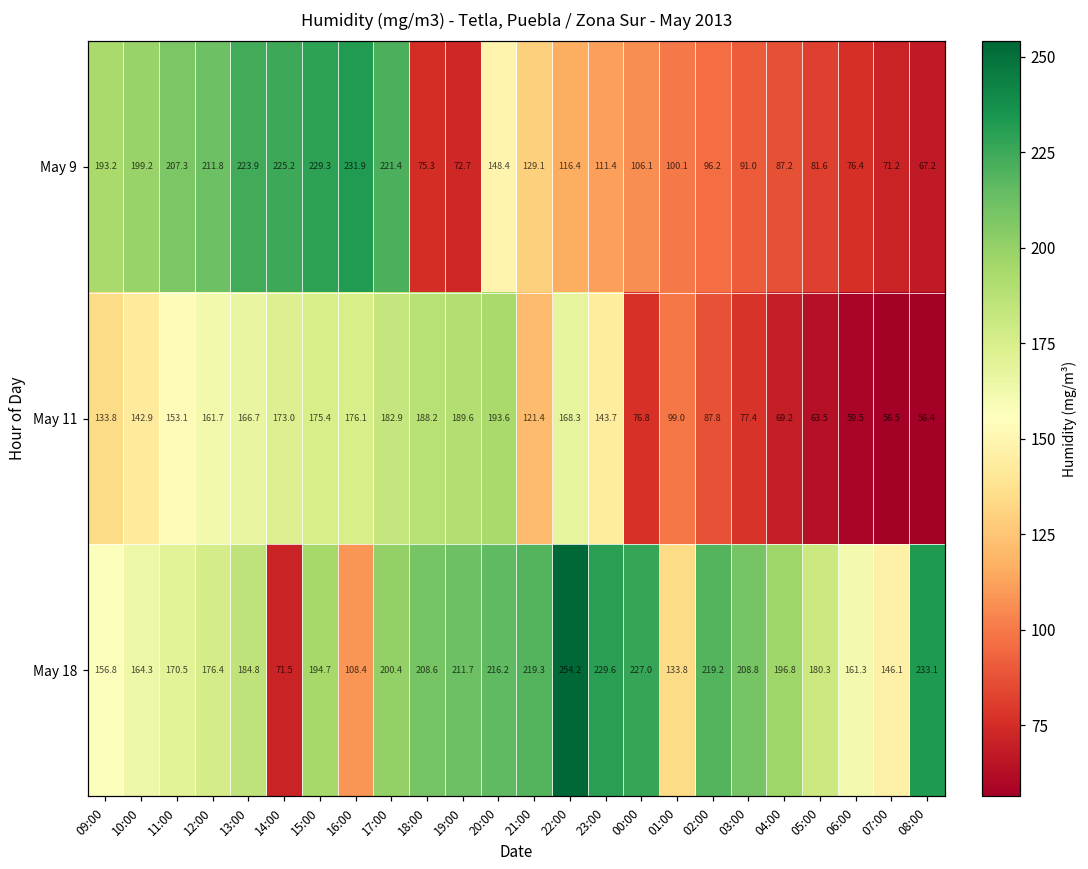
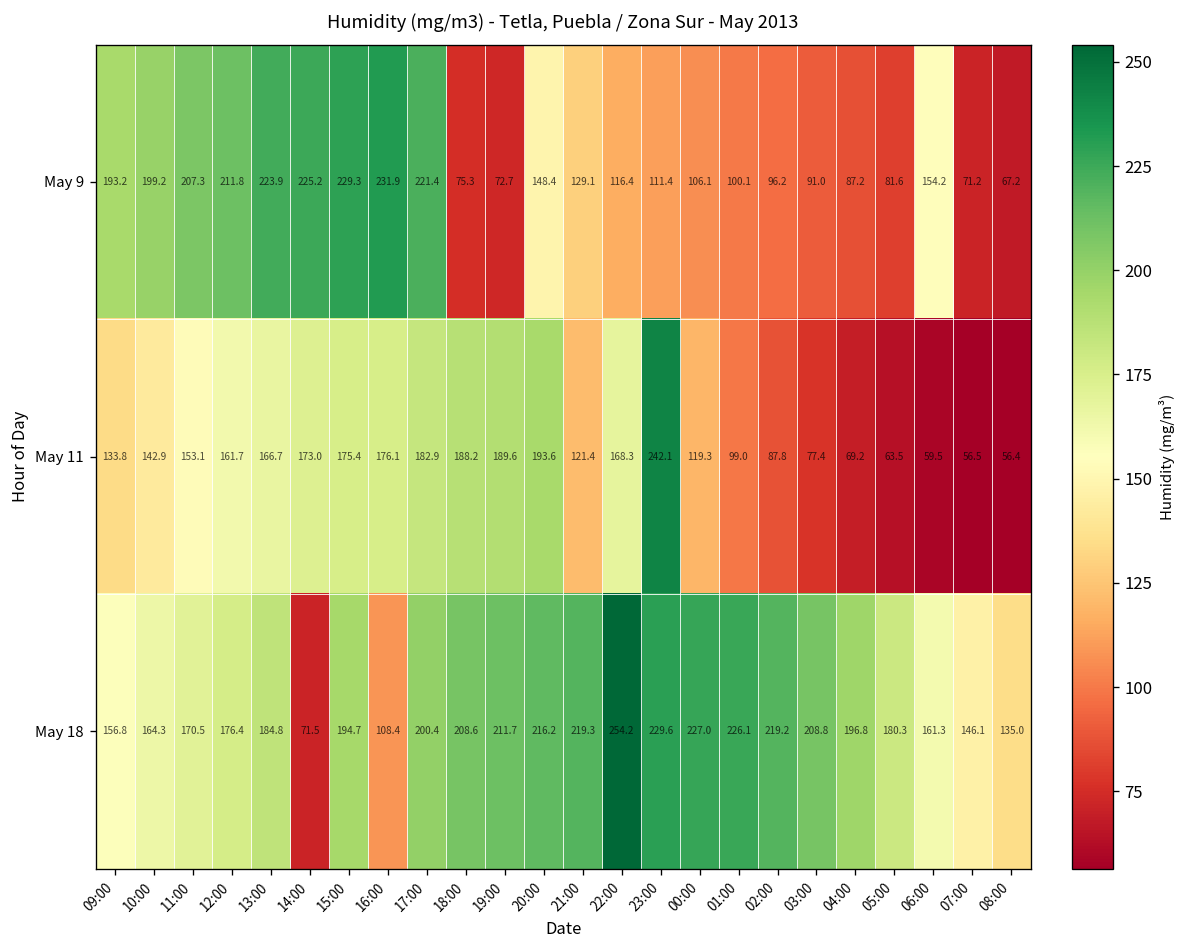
May 9, 06:00: 76.4 -> 154.2
May 11, 23:00: 143.7 -> 242.1
May 11, 00:00: 76.8 -> 119.3
May 18, 01:00: 133.8 -> 226.1
May 18, 08:00: 233.1 -> 135.0
